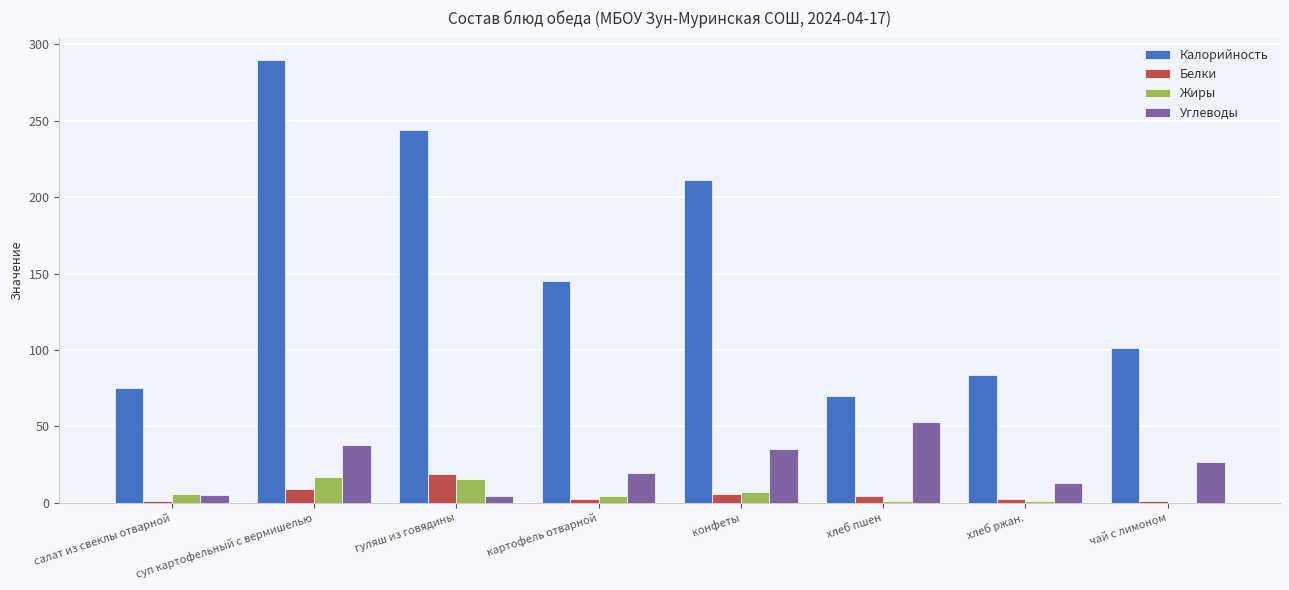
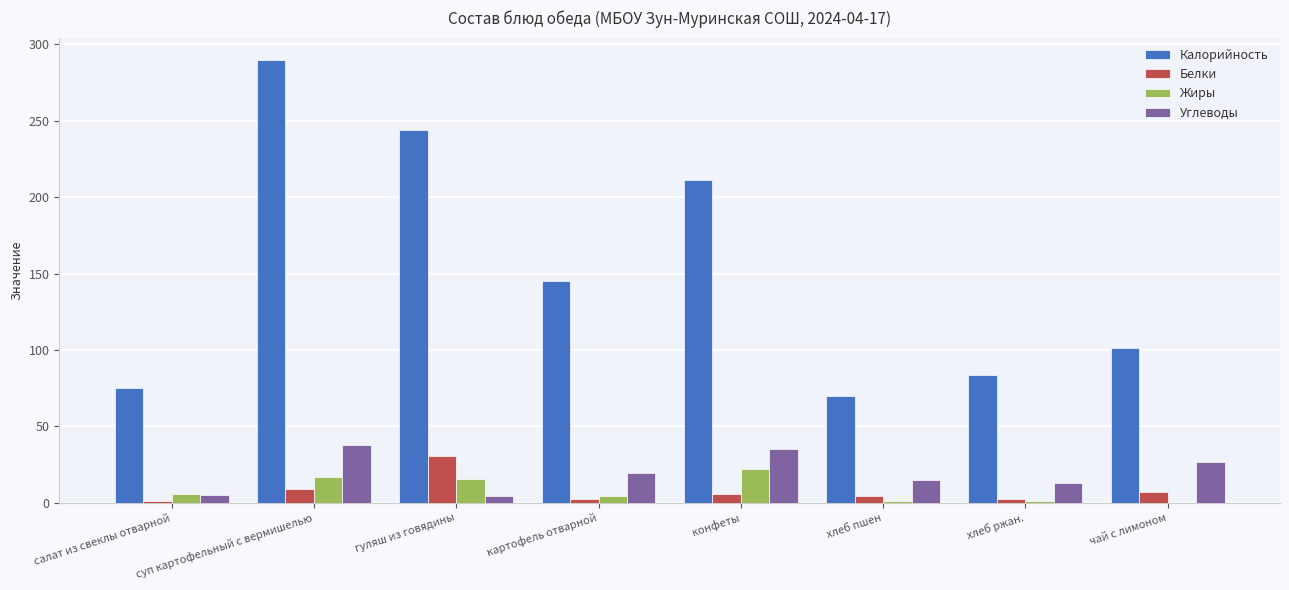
Белки, гуляш из говядины: 19 -> 30
Жиры, конфеты: 7 -> 22
Углеводы, хлеб пшен: 53 -> 15
Белки, чай с лимоном: 1 -> 7
